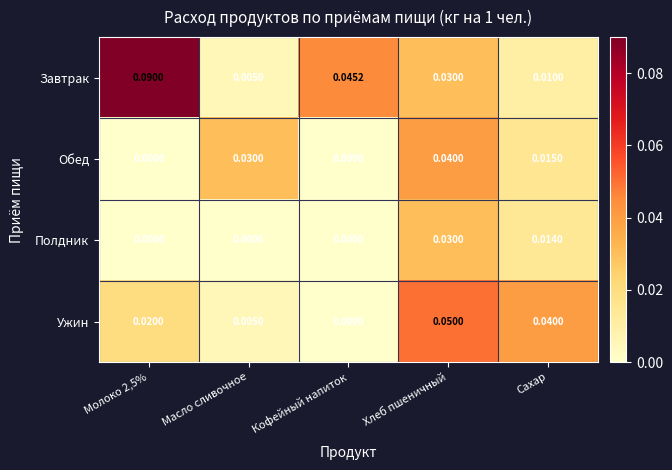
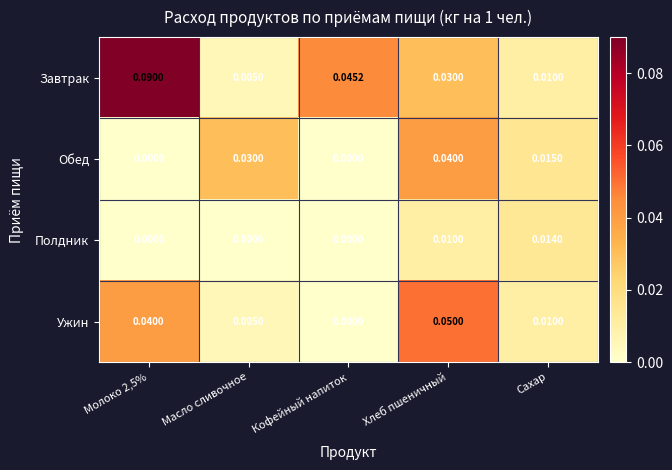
Полдник, Хлеб пшеничный: 0.0300 -> 0.0100
Ужин, Молоко 2,5%: 0.0200 -> 0.0400
Ужин, Сахар: 0.0400 -> 0.0100
